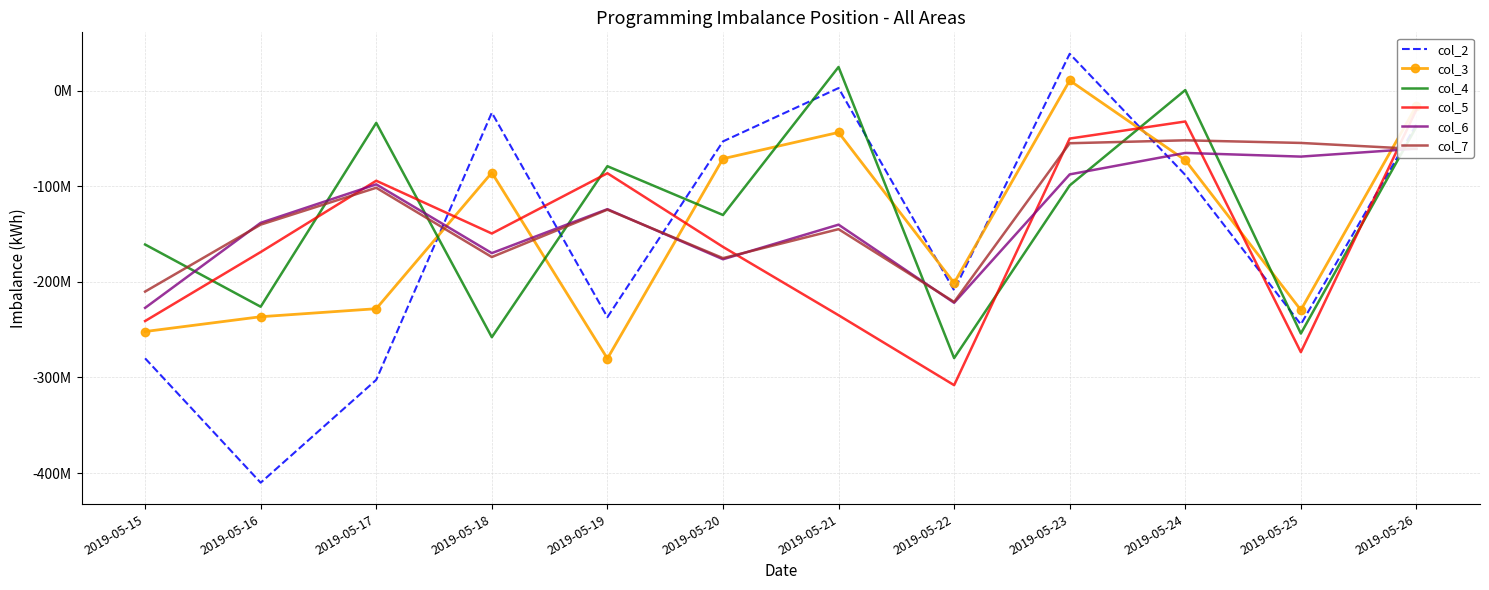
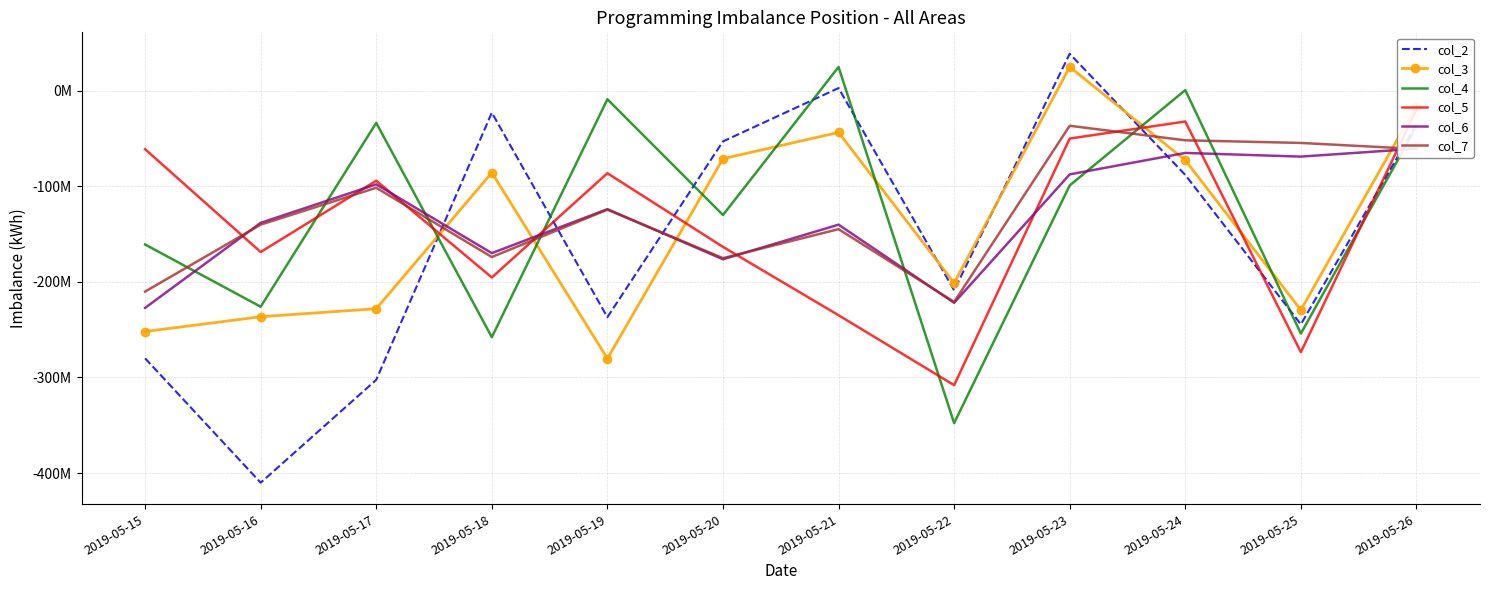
col_5, 2019-05-15: -240000000 -> -60000000
col_5, 2019-05-18: -150000000 -> -200000000
col_4, 2019-05-19: -80000000 -> -10000000
col_4, 2019-05-22: -280000000 -> -350000000
col_3, 2019-05-23: 10000000 -> 20000000
col_7, 2019-05-23: -60000000 -> -40000000
